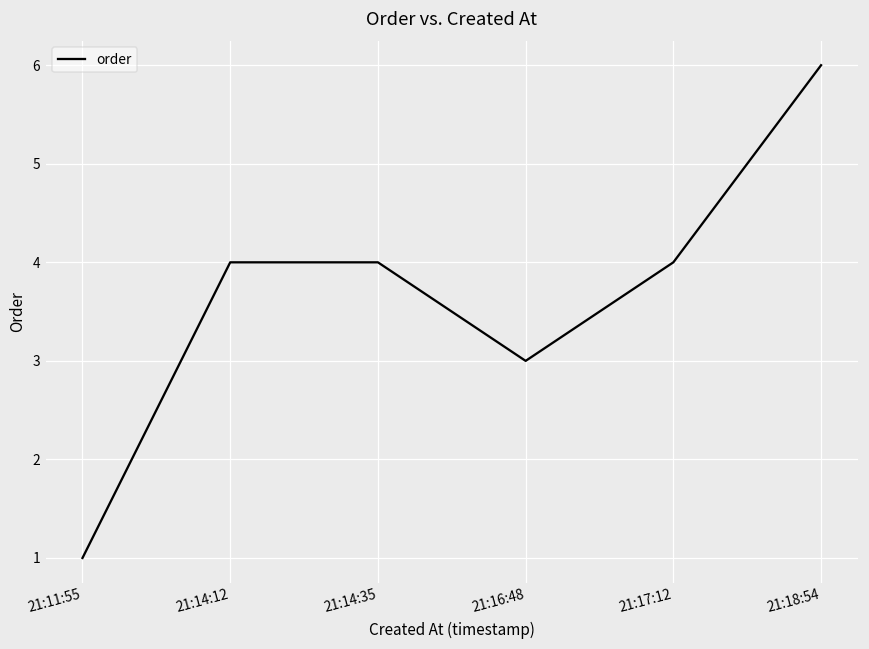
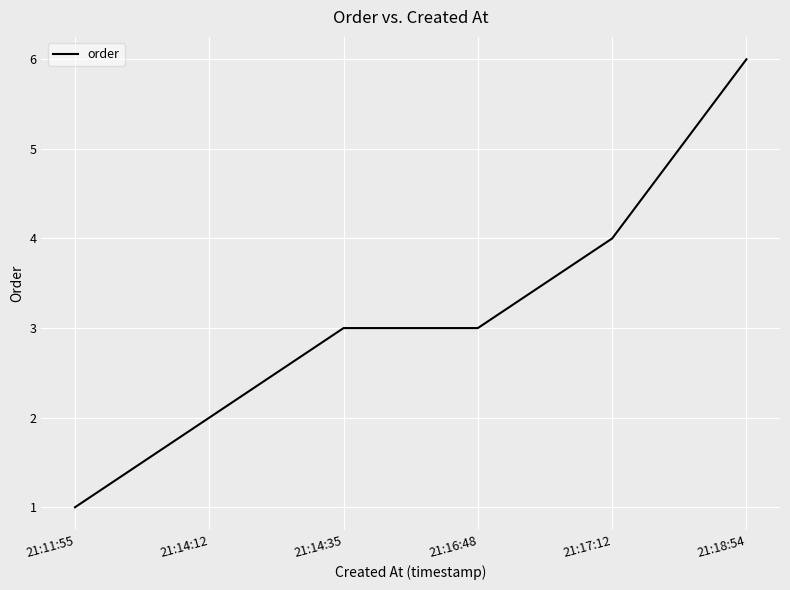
21:14:12: 4 -> 2
21:14:35: 4 -> 3
